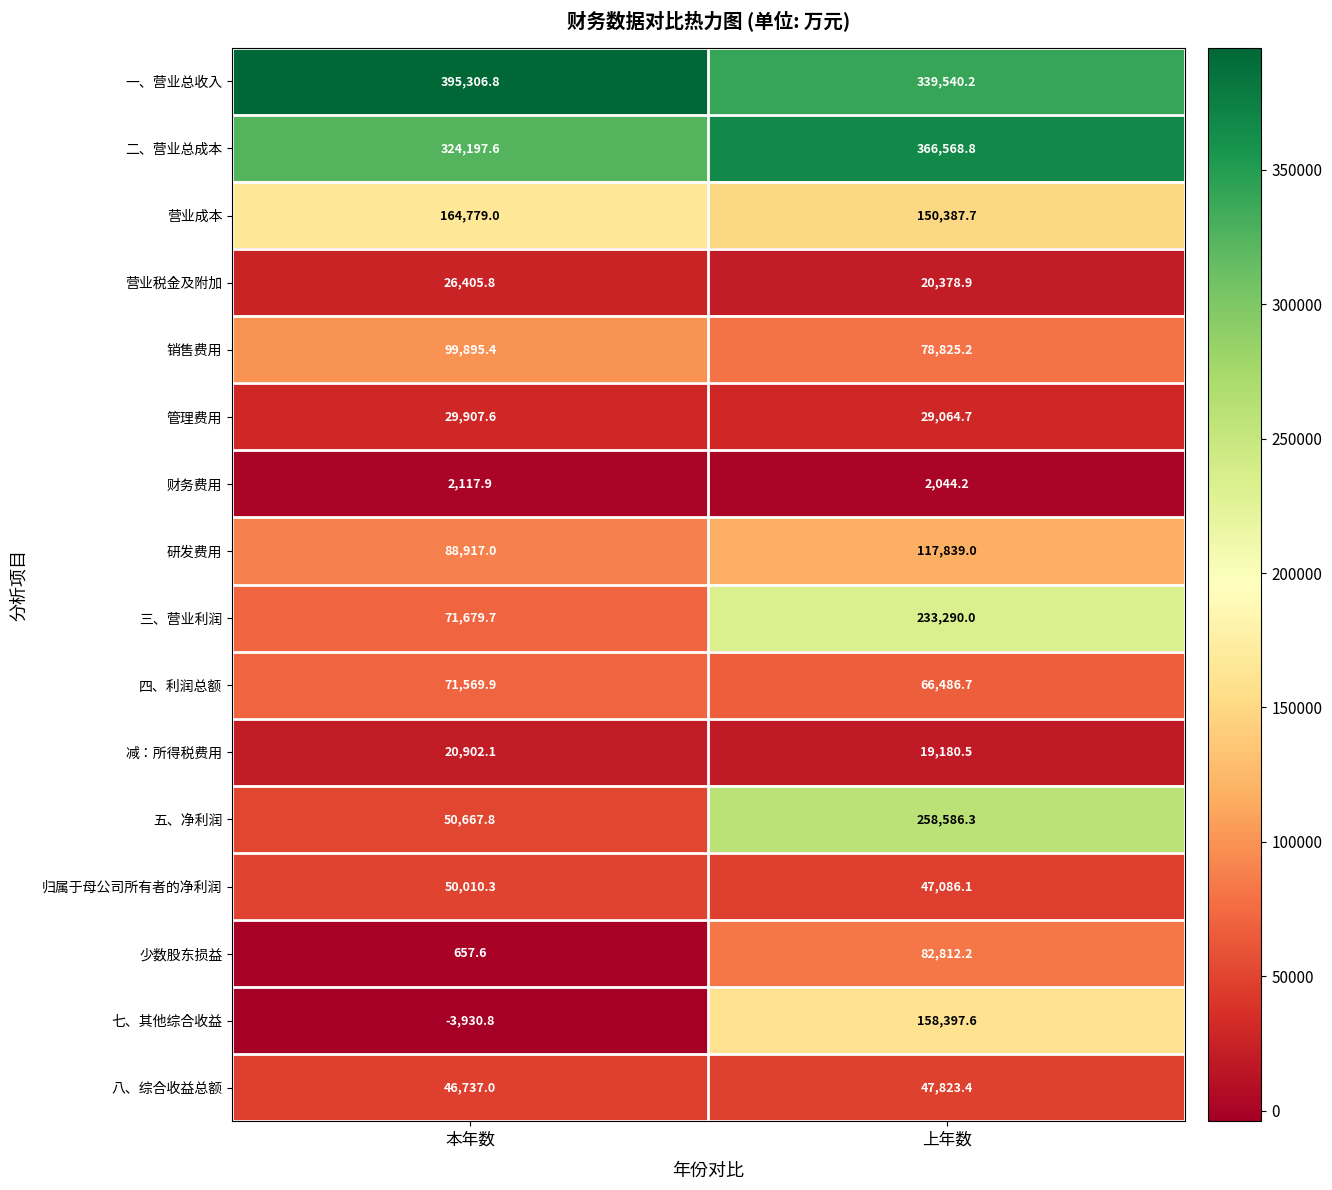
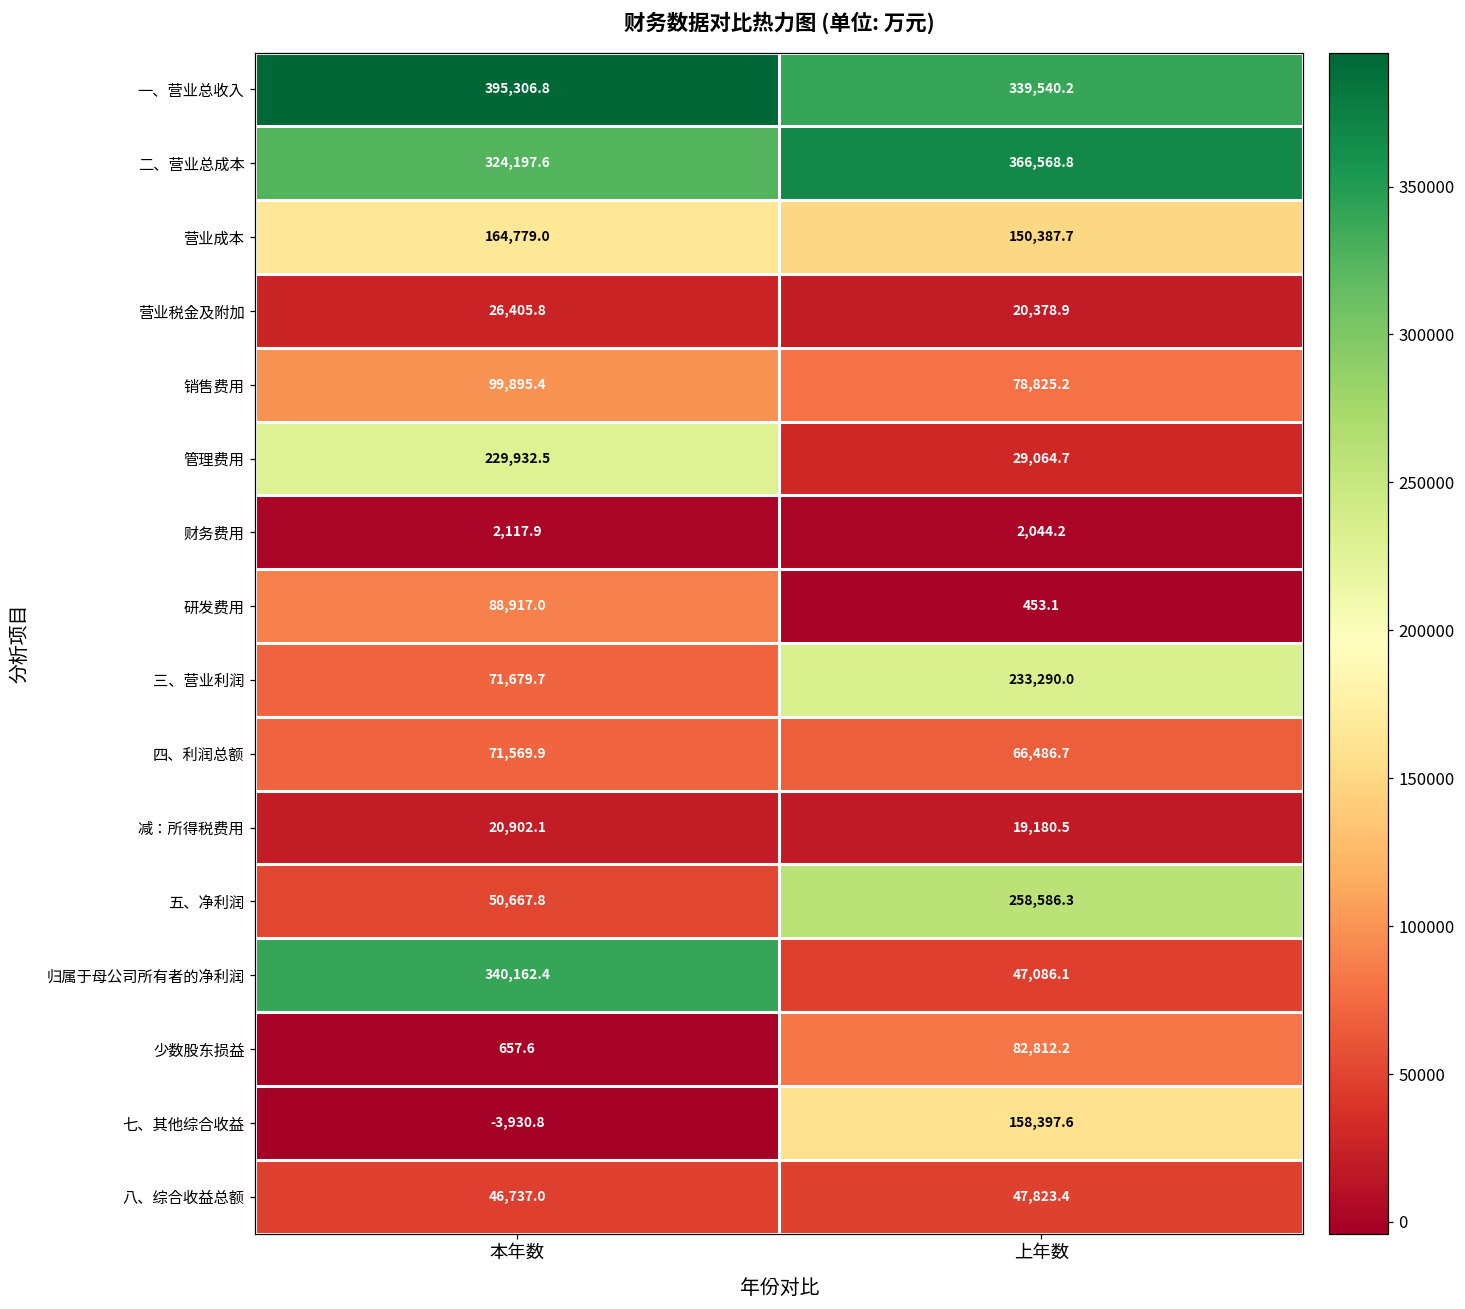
管理费用, 本年数: 29,907.6 -> 229,932.5
研发费用, 上年数: 117,839.0 -> 453.1
归属于母公司所有者的净利润, 本年数: 50,010.3 -> 340,162.4
